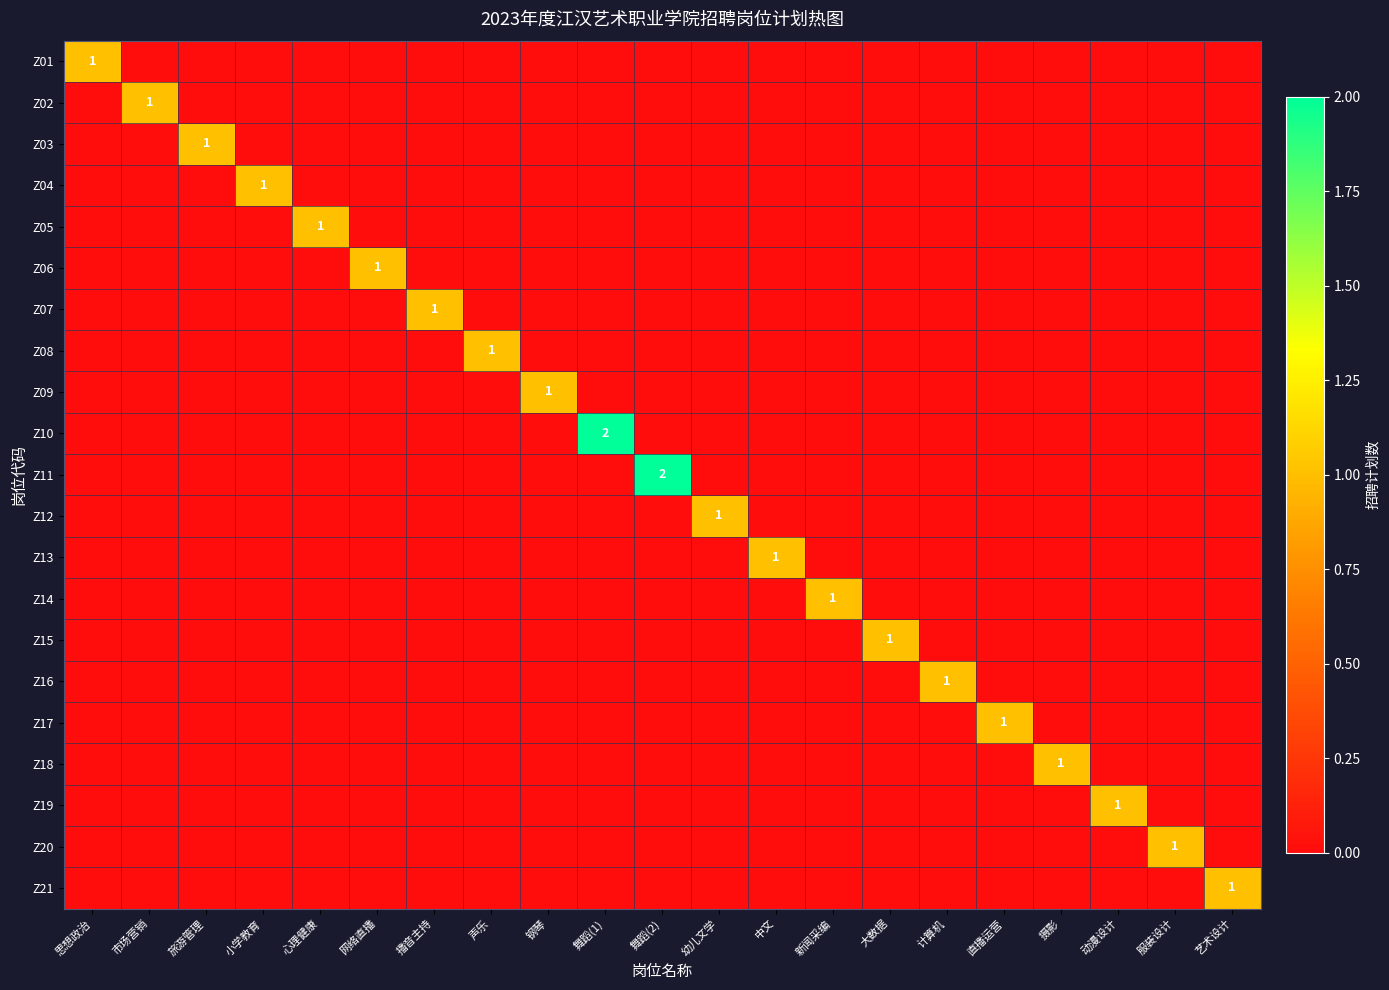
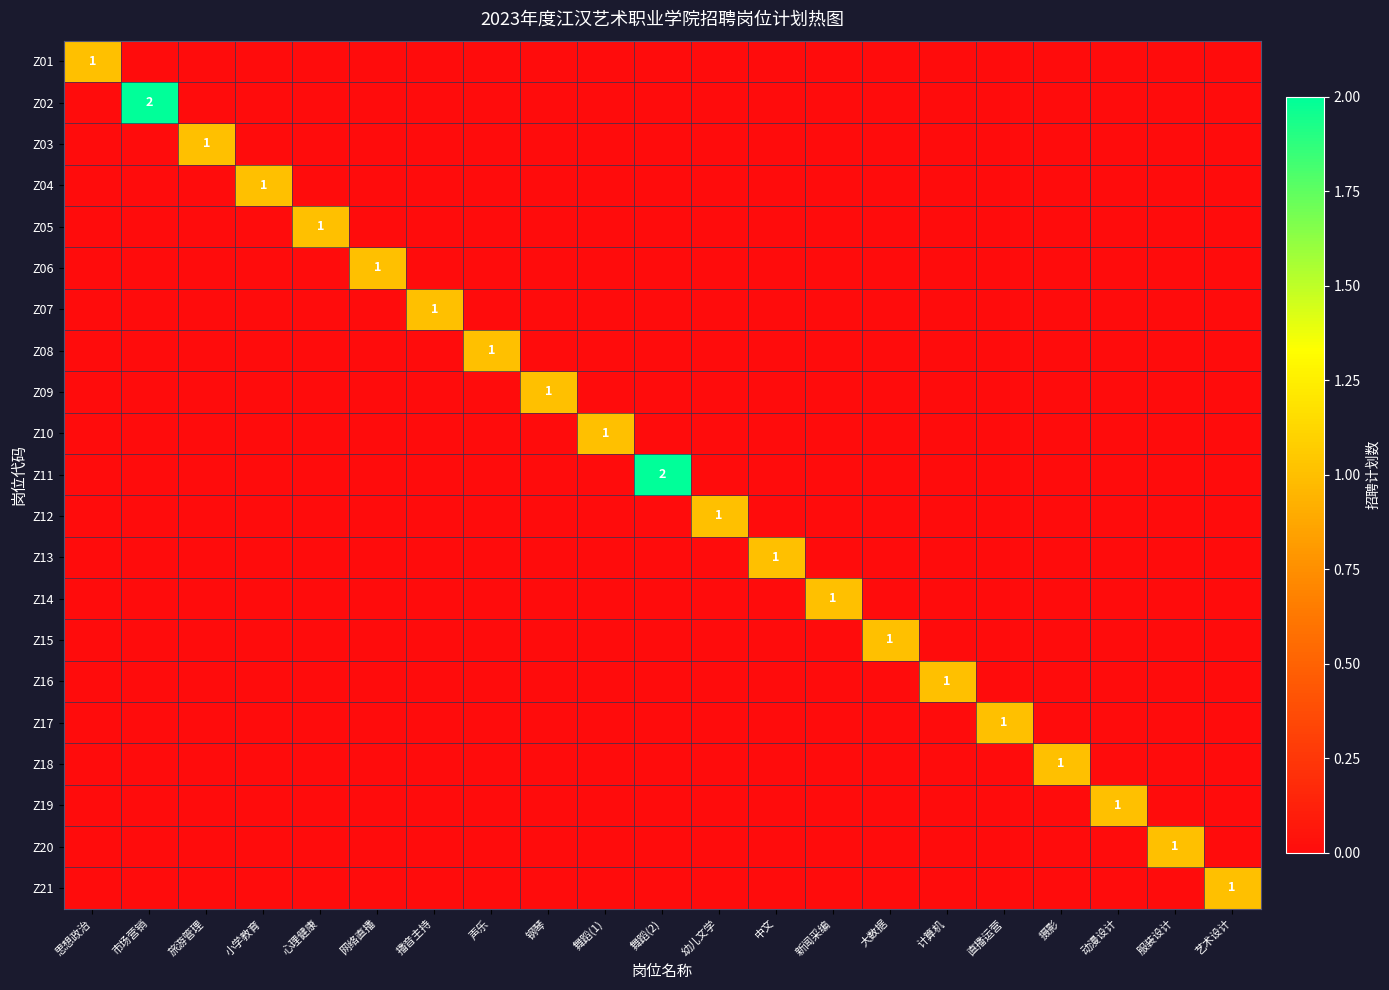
Z02, 市场营销: 1 -> 2
Z10, 舞蹈(1): 2 -> 1
